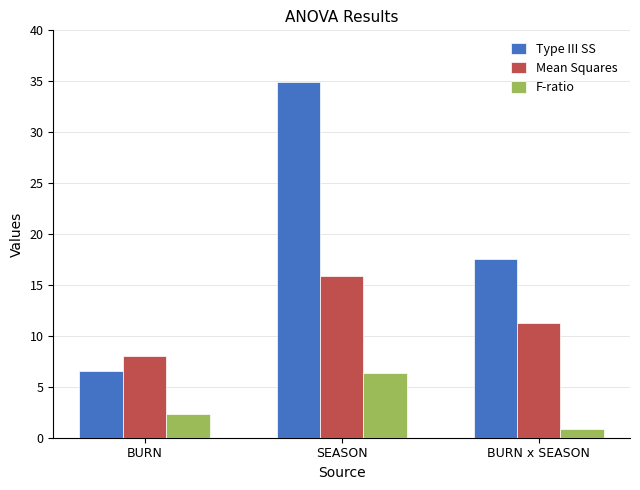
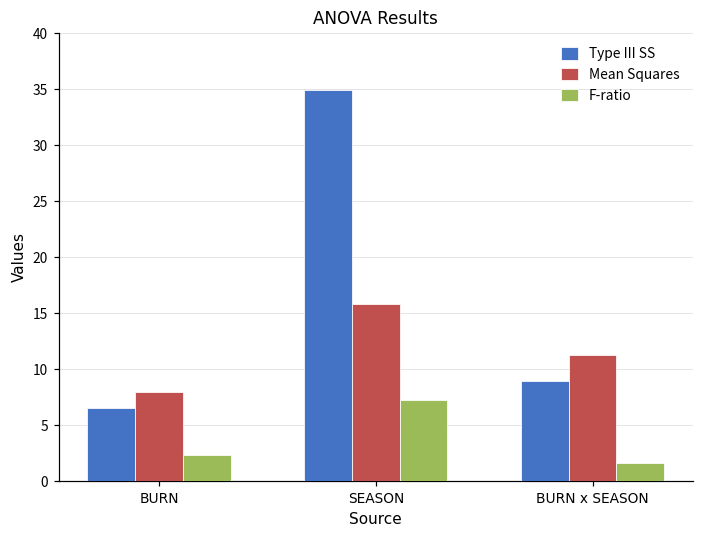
F-ratio, SEASON: 6.4 -> 7.3
Type III SS, BURN x SEASON: 17.6 -> 9.0
F-ratio, BURN x SEASON: 0.8 -> 1.6
